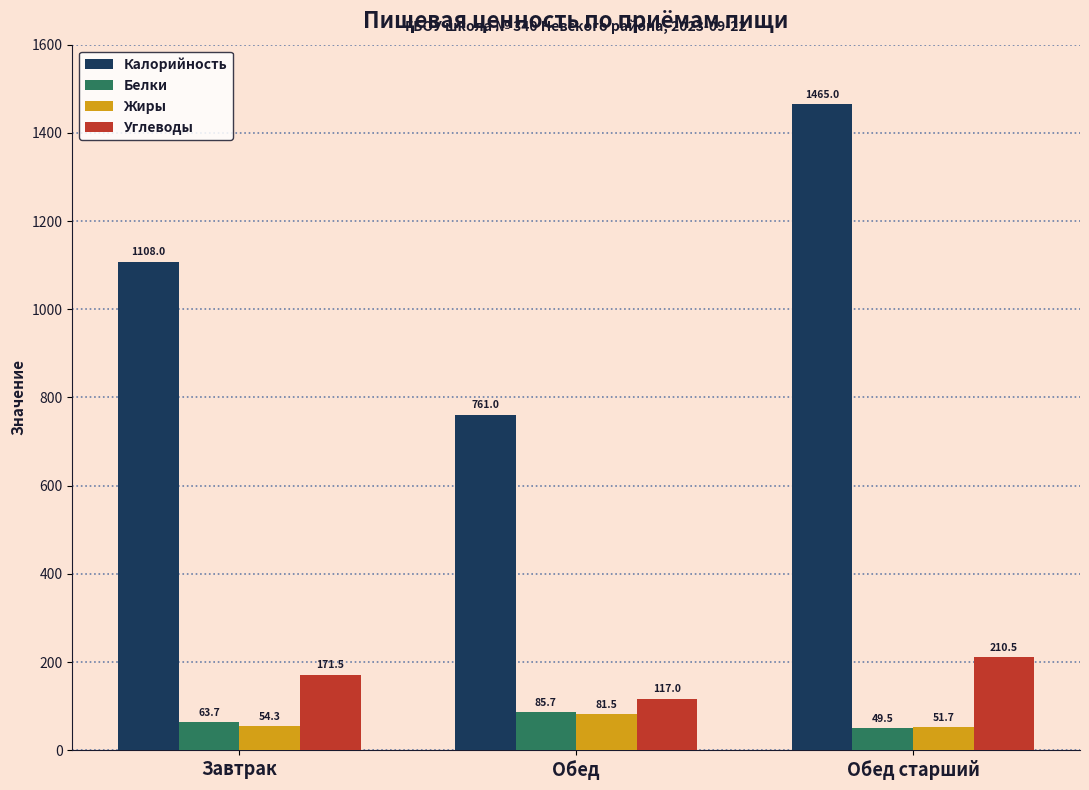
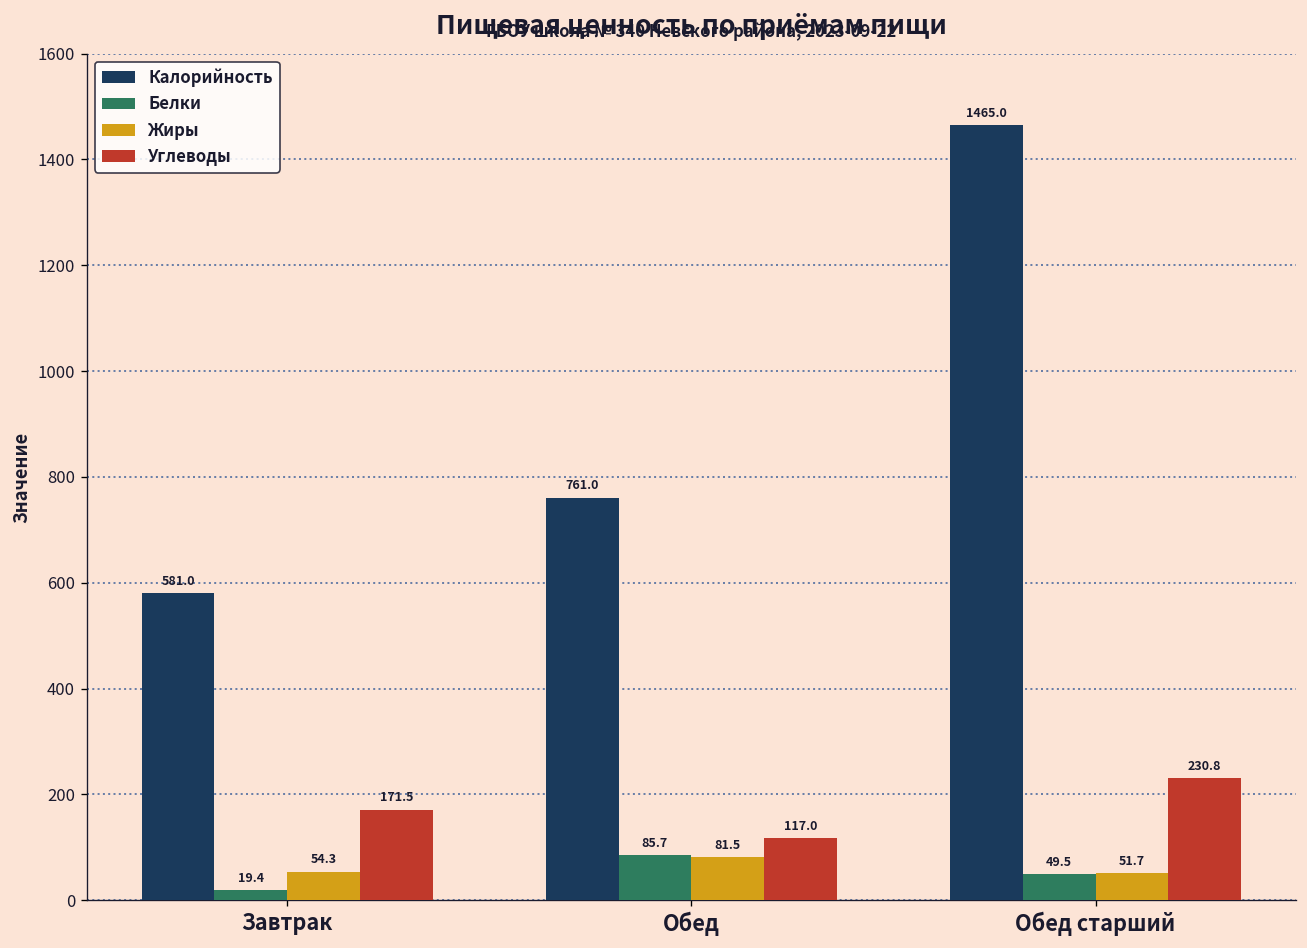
Калорийность, Завтрак: 1108.0 -> 581.0
Белки, Завтрак: 63.7 -> 19.4
Углеводы, Обед старший: 210.5 -> 230.8
